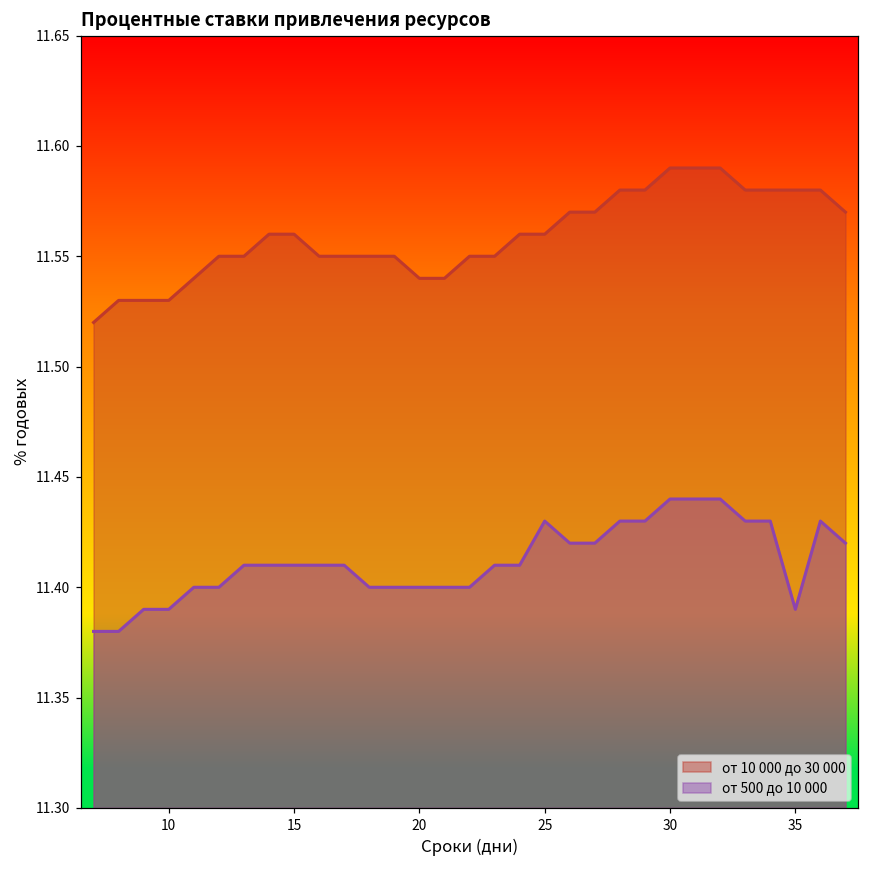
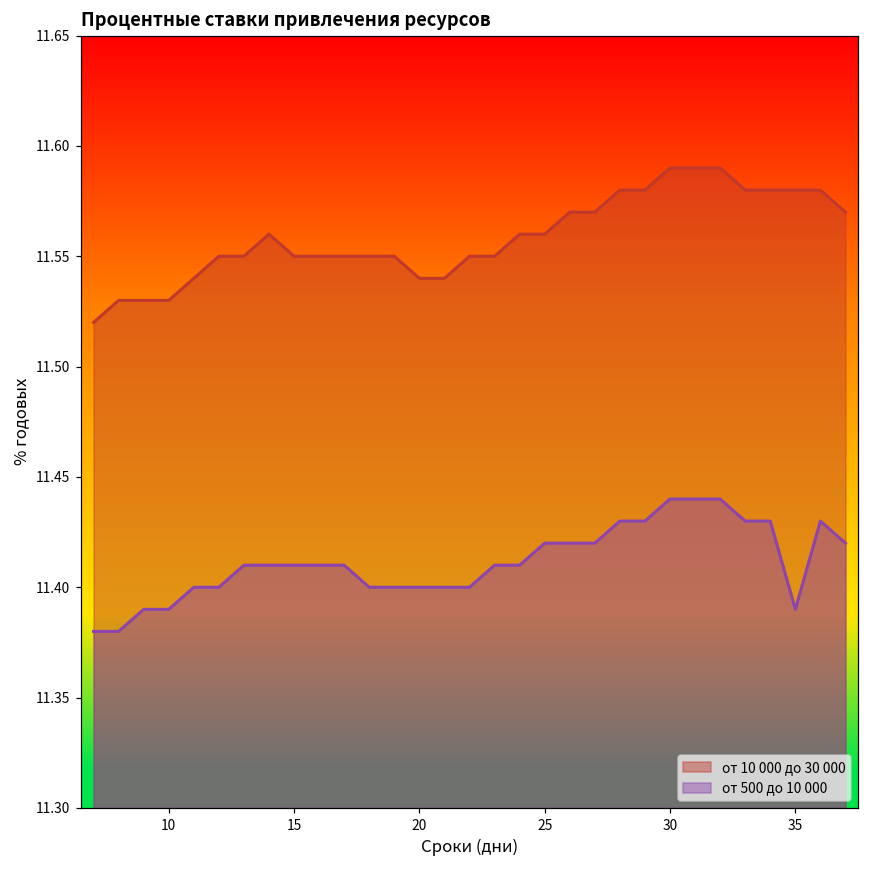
от 10 000 до 30 000, 15: 11.56 -> 11.55
от 500 до 10 000, 25: 11.43 -> 11.42
